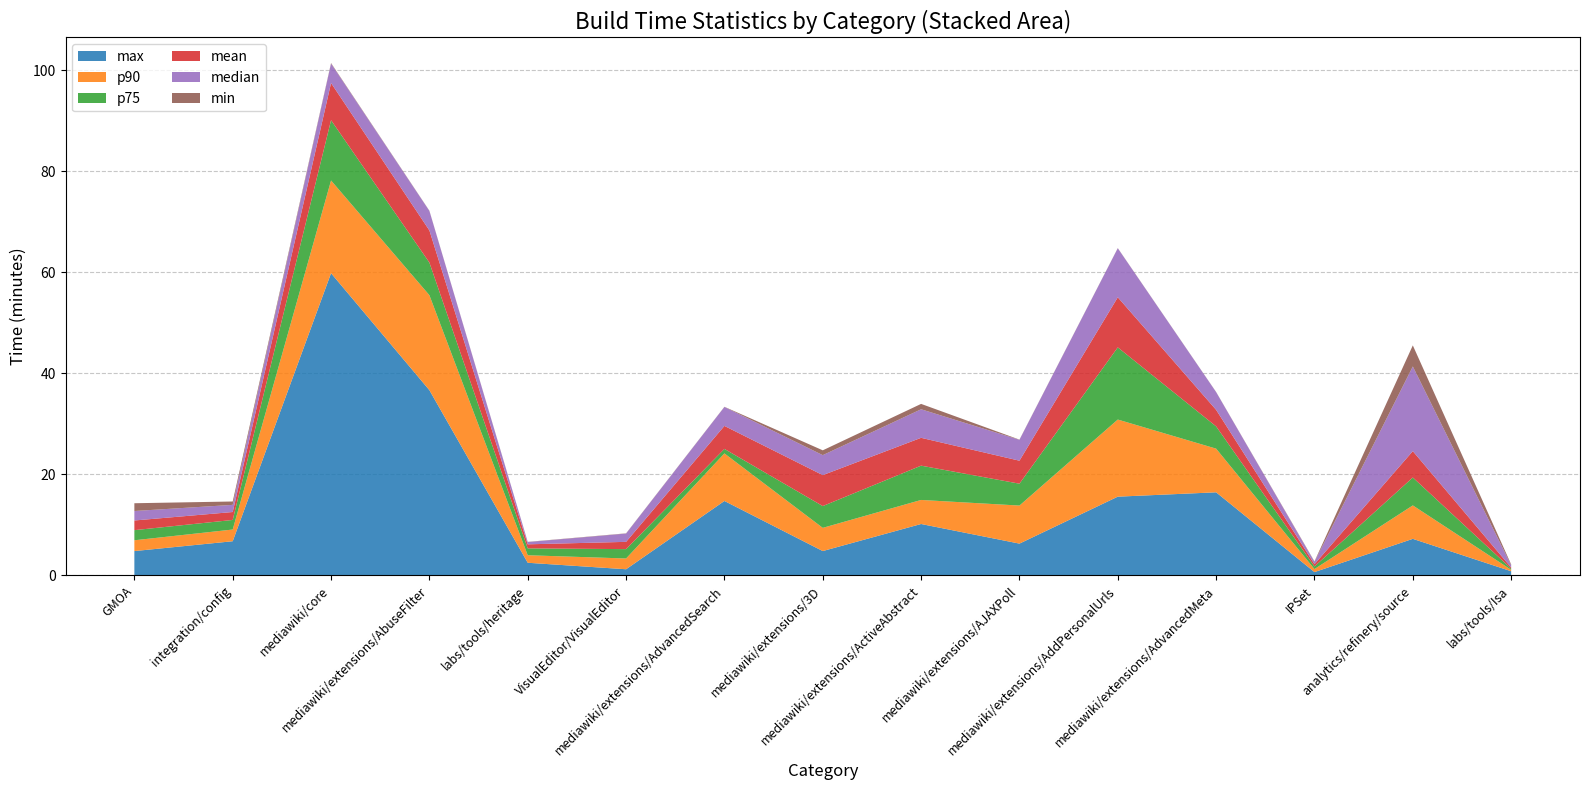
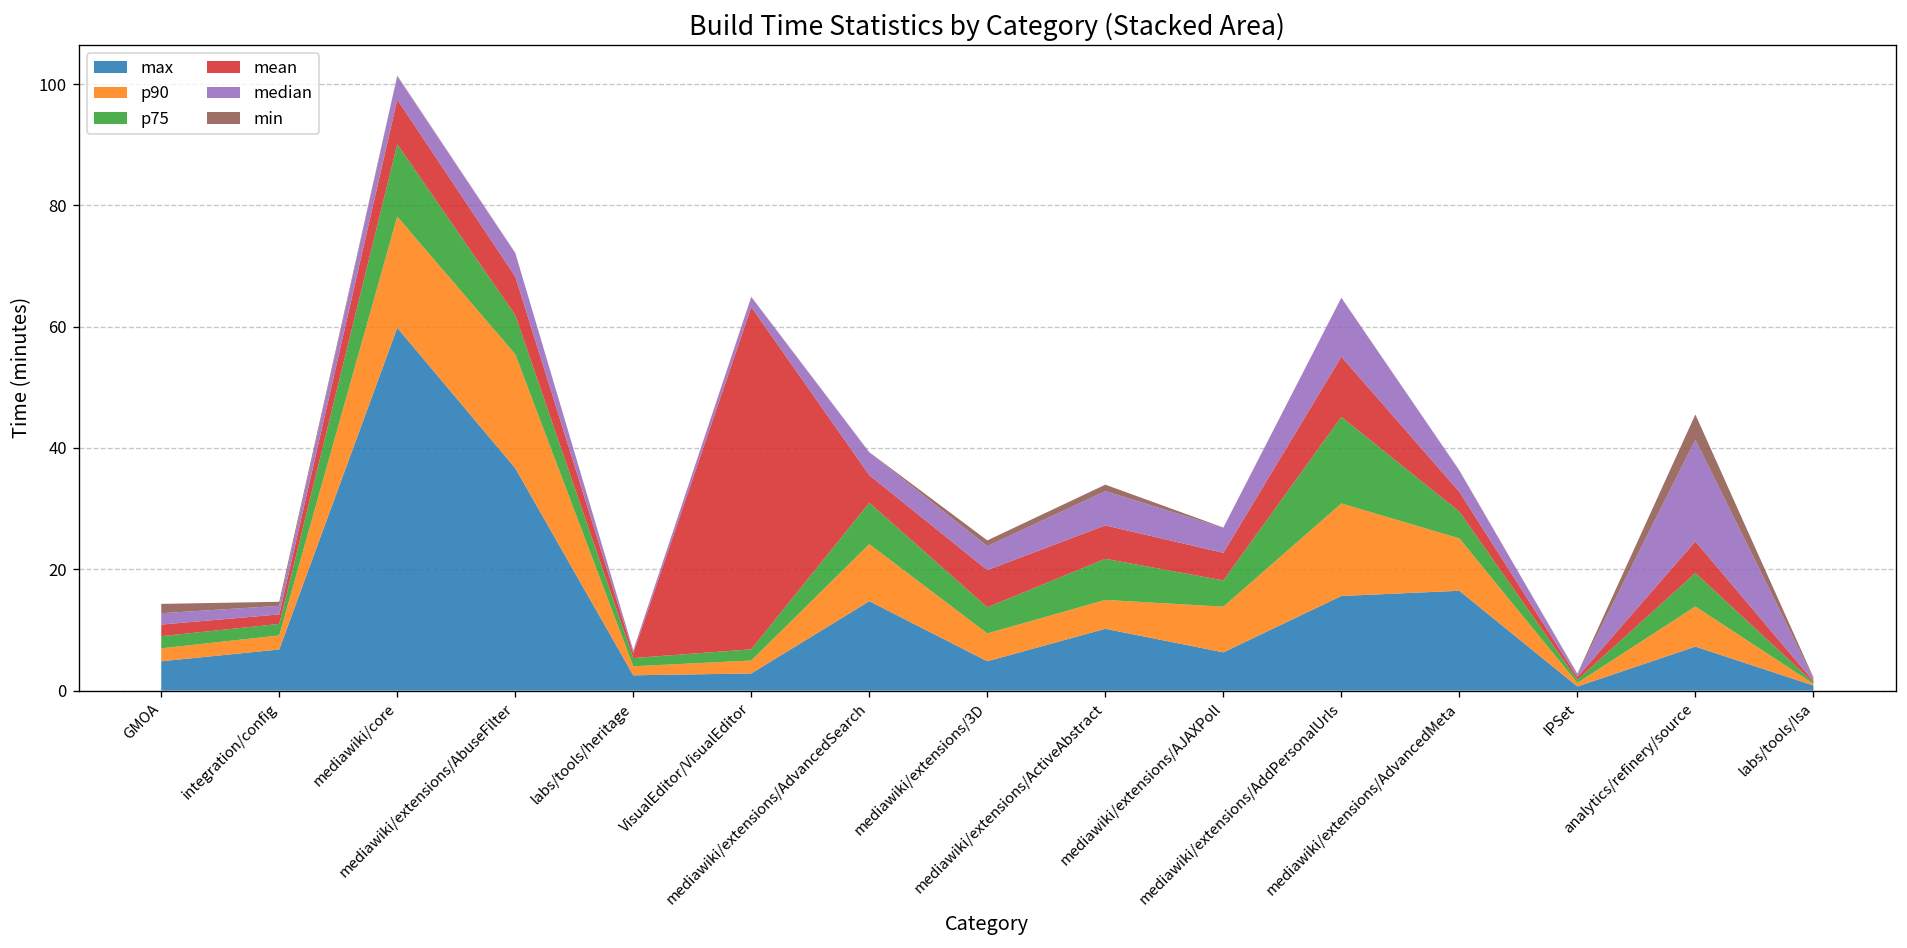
max, VisualEditor/VisualEditor: 1 -> 3
mean, VisualEditor/VisualEditor: 1 -> 56
p75, mediawiki/extensions/AdvancedSearch: 1 -> 7
